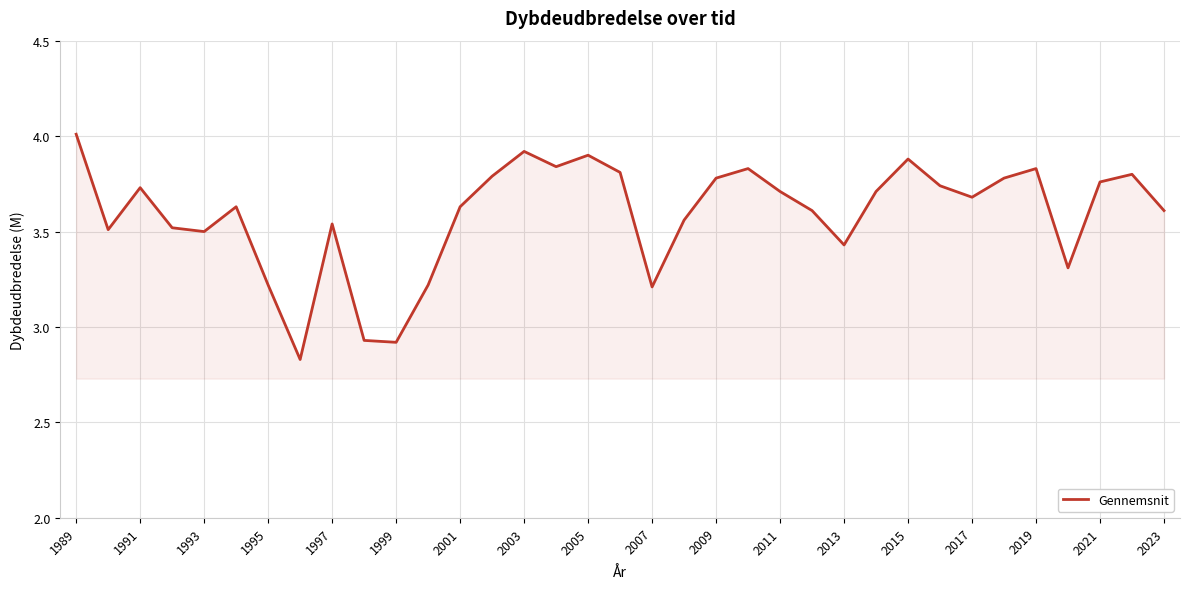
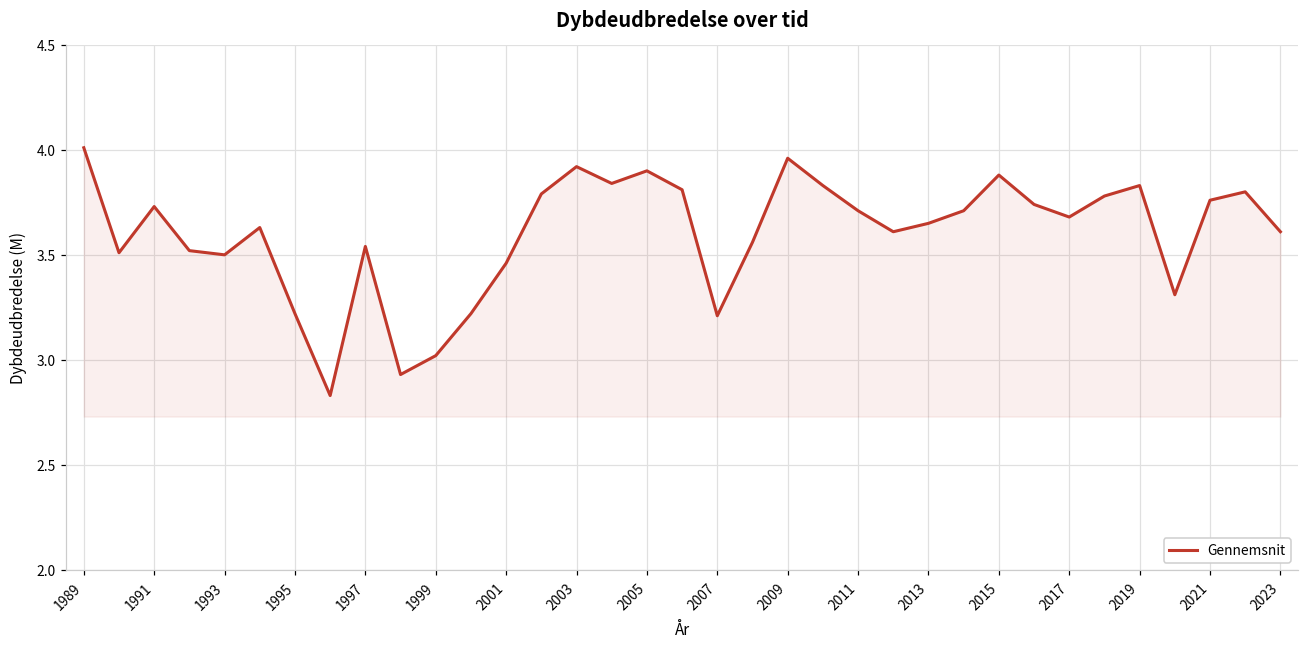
1999: 2.92 -> 3.02
2001: 3.63 -> 3.46
2009: 3.78 -> 3.96
2013: 3.43 -> 3.65
